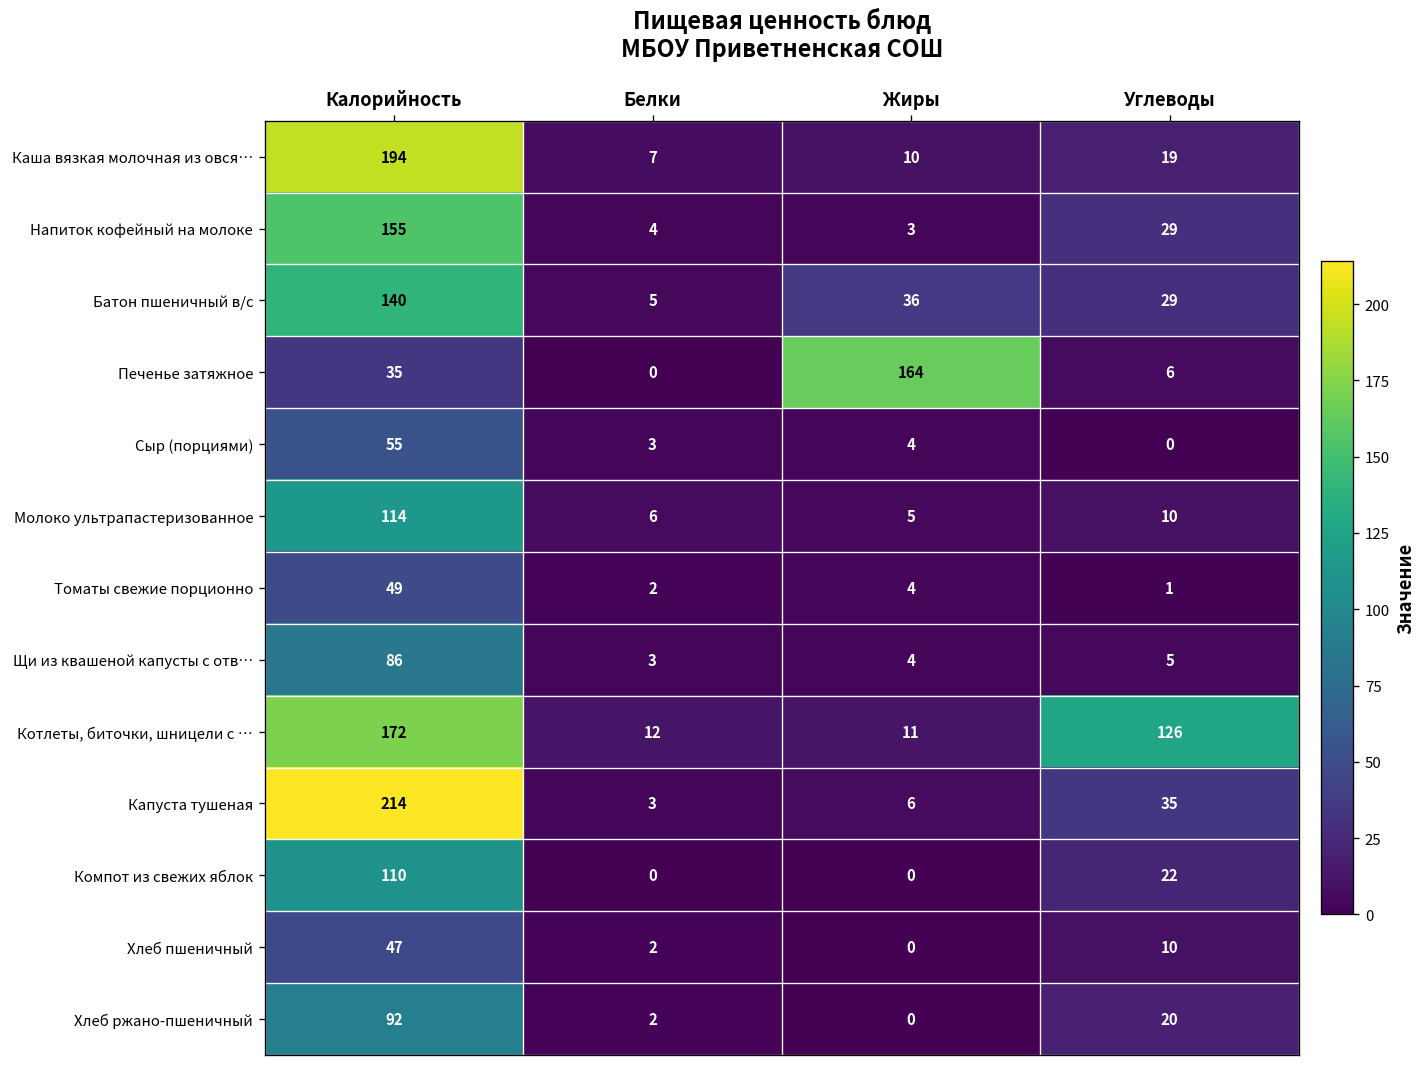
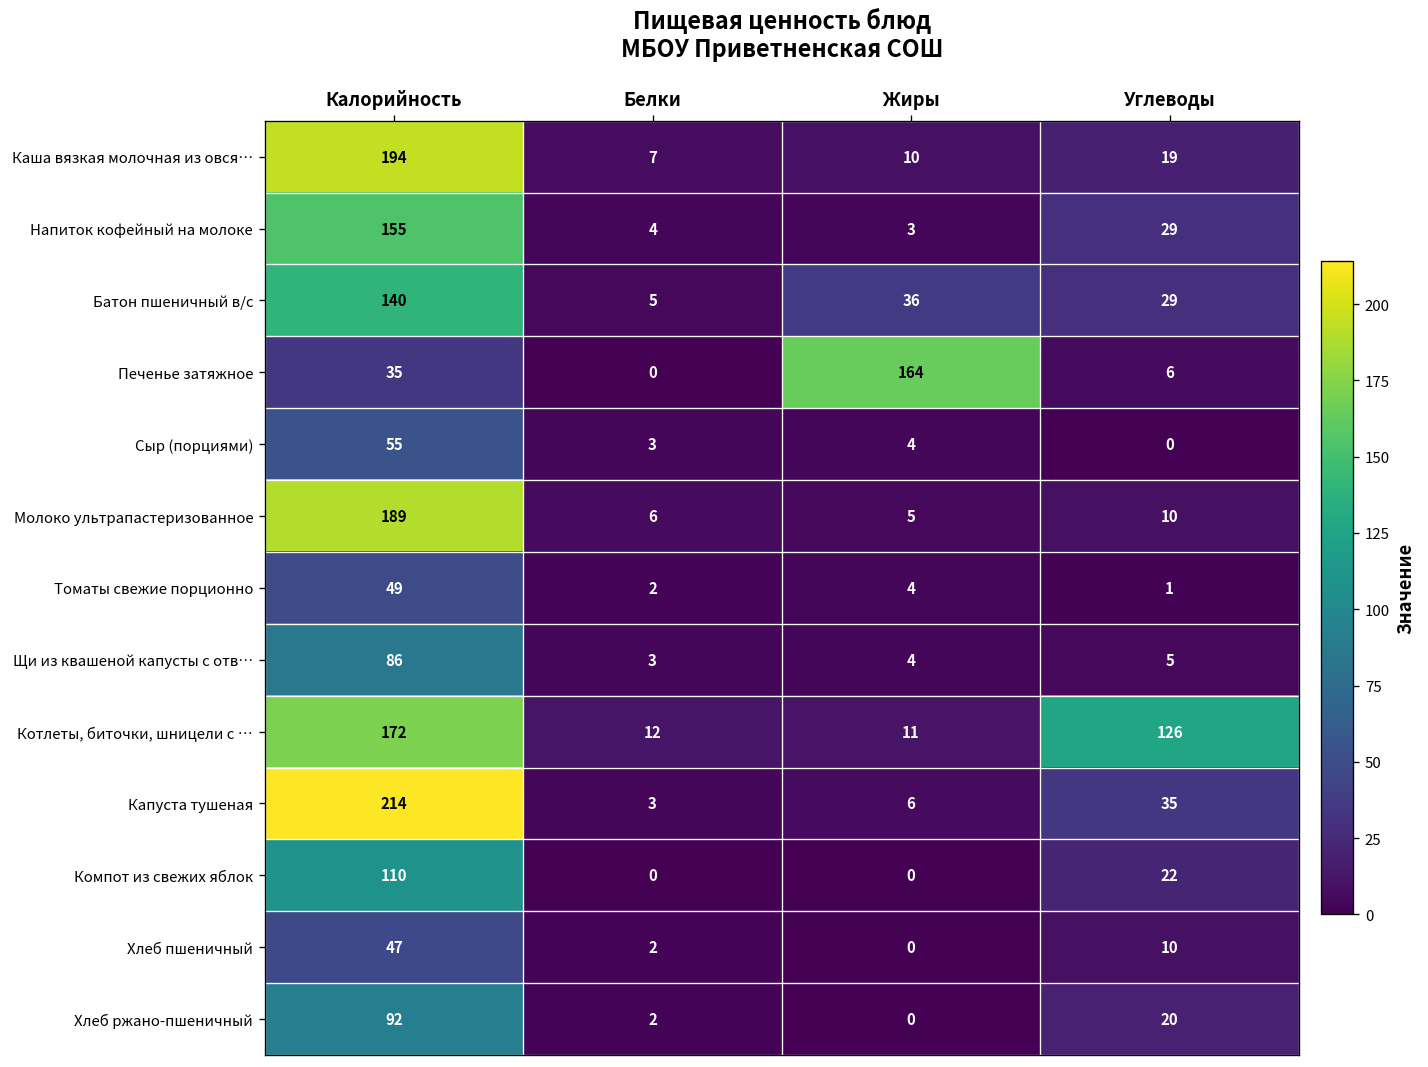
Молоко ультрапастеризованное, Калорийность: 114 -> 189
